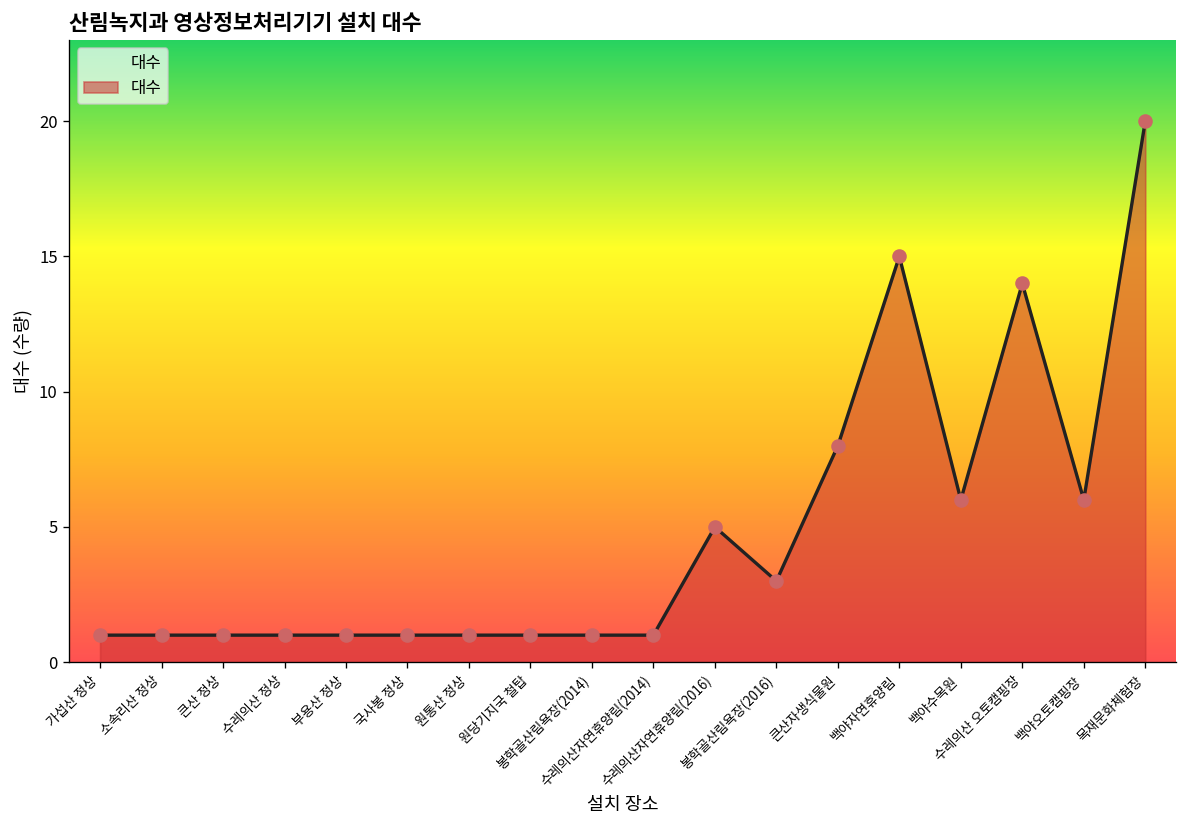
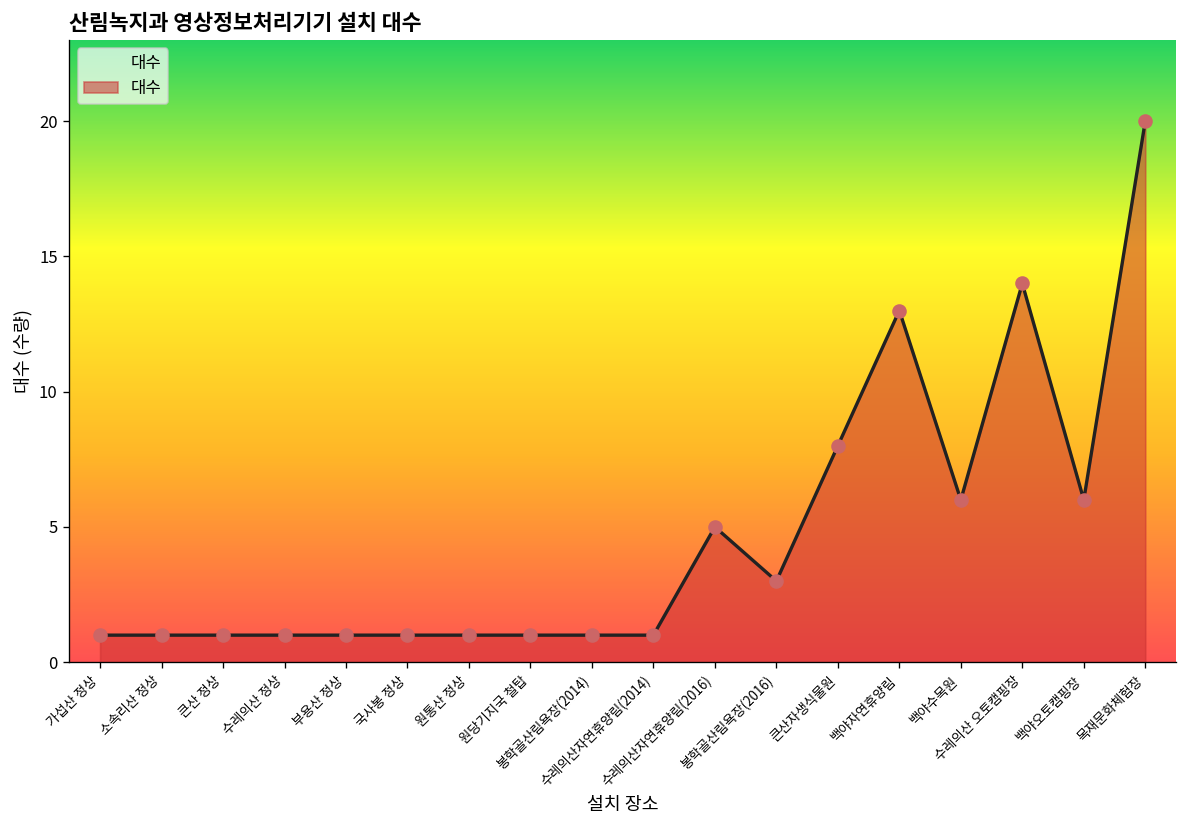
백야자연휴양림: 15 -> 13
